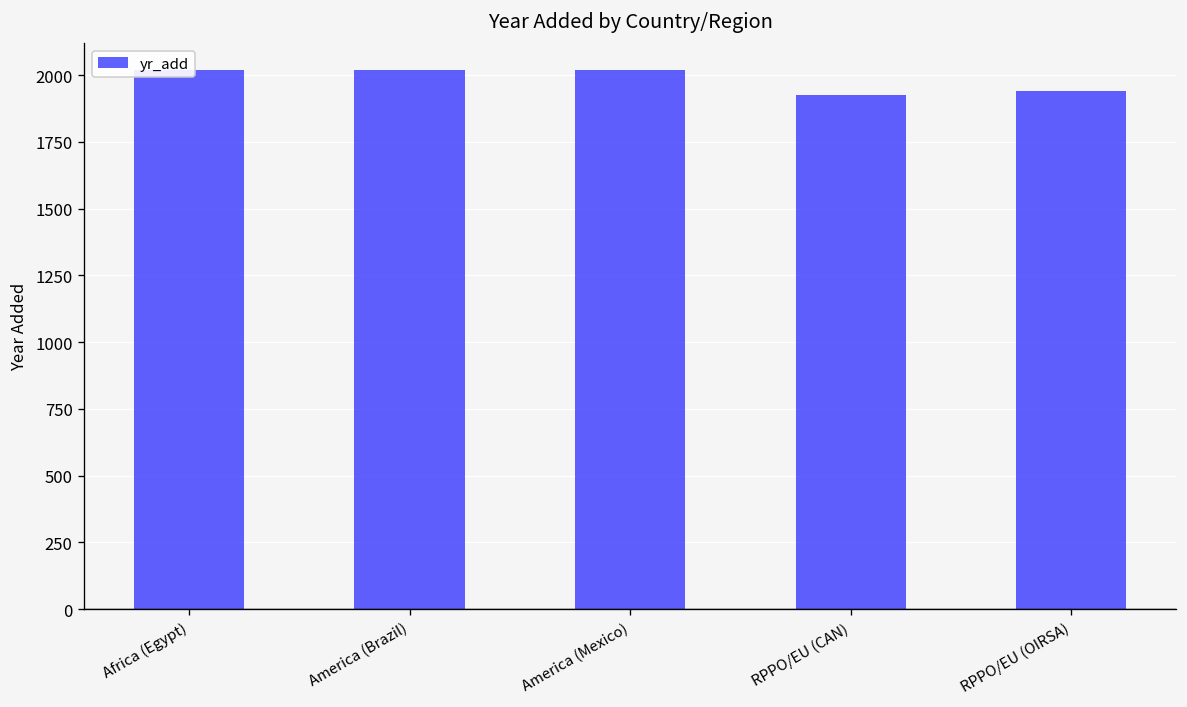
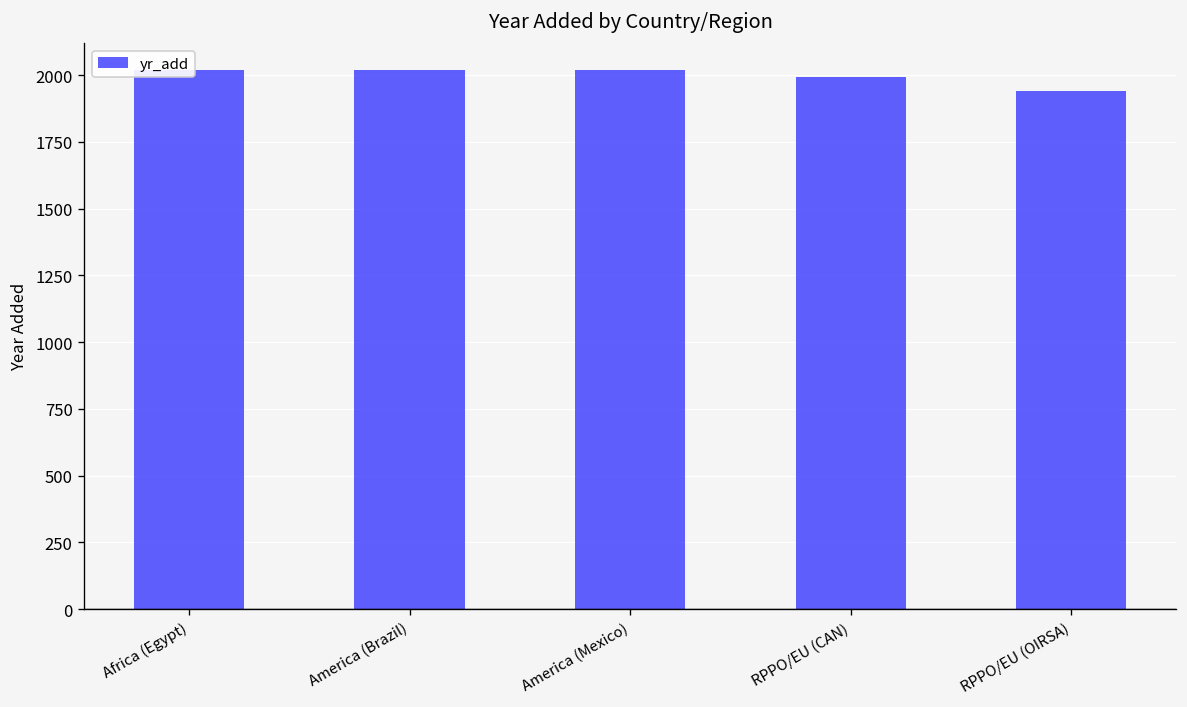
RPPO/EU (CAN): 1930 -> 1990
